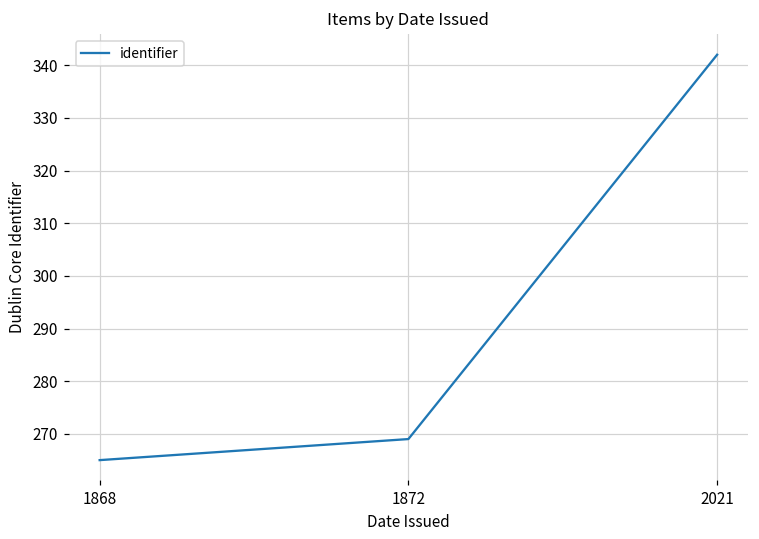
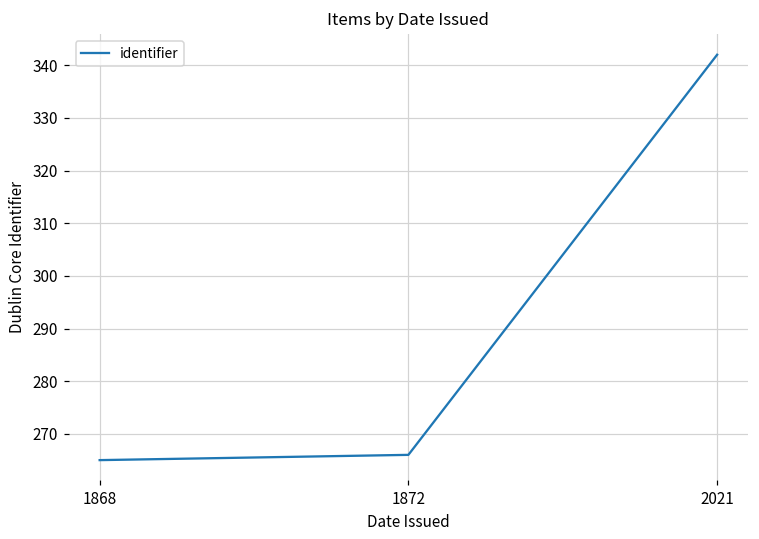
1872: 269 -> 266
